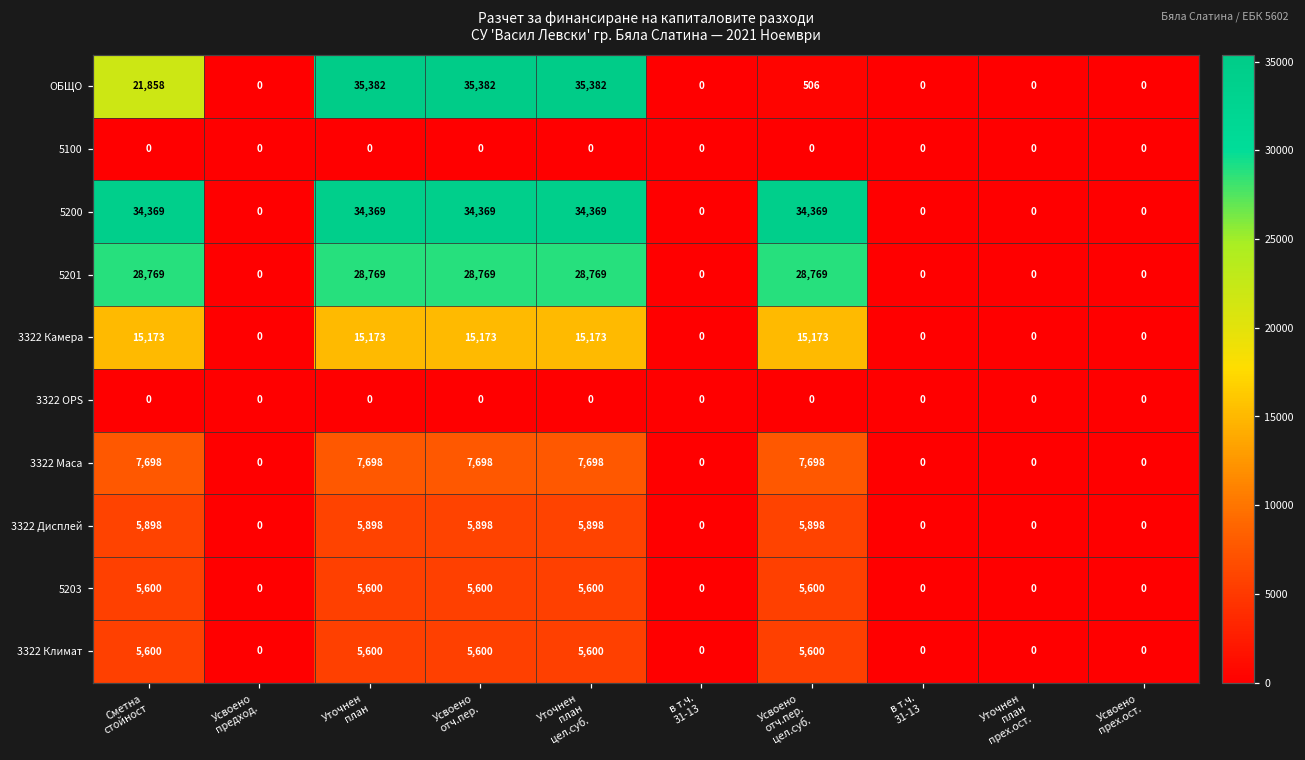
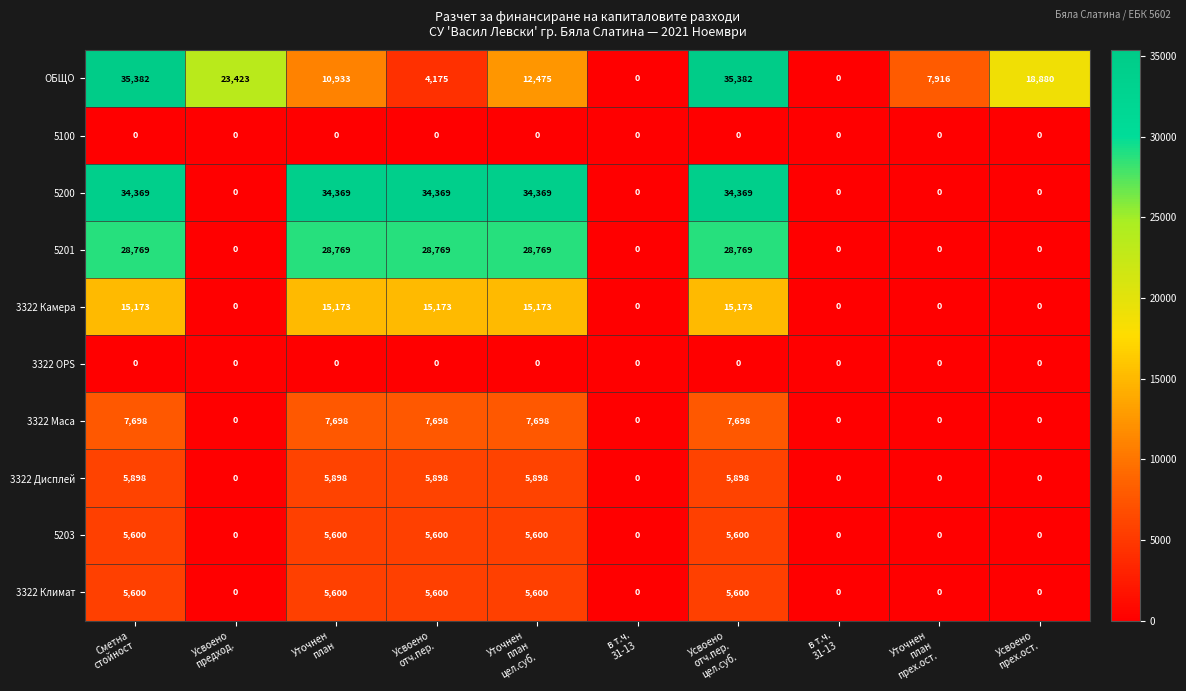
ОБЩО, Сметна стойност: 21,858 -> 35,382
ОБЩО, Усвоено предход.: 0 -> 23,423
ОБЩО, Уточнен план: 35,382 -> 10,933
ОБЩО, Усвоено отч.пер.: 35,382 -> 4,175
ОБЩО, Уточнен план цел.суб.: 35,382 -> 12,475
ОБЩО, Усвоено отч.пер. цел.суб.: 506 -> 35,382
ОБЩО, Уточнен план прех.ост.: 0 -> 7,916
ОБЩО, Усвоено прех.ост.: 0 -> 18,880
